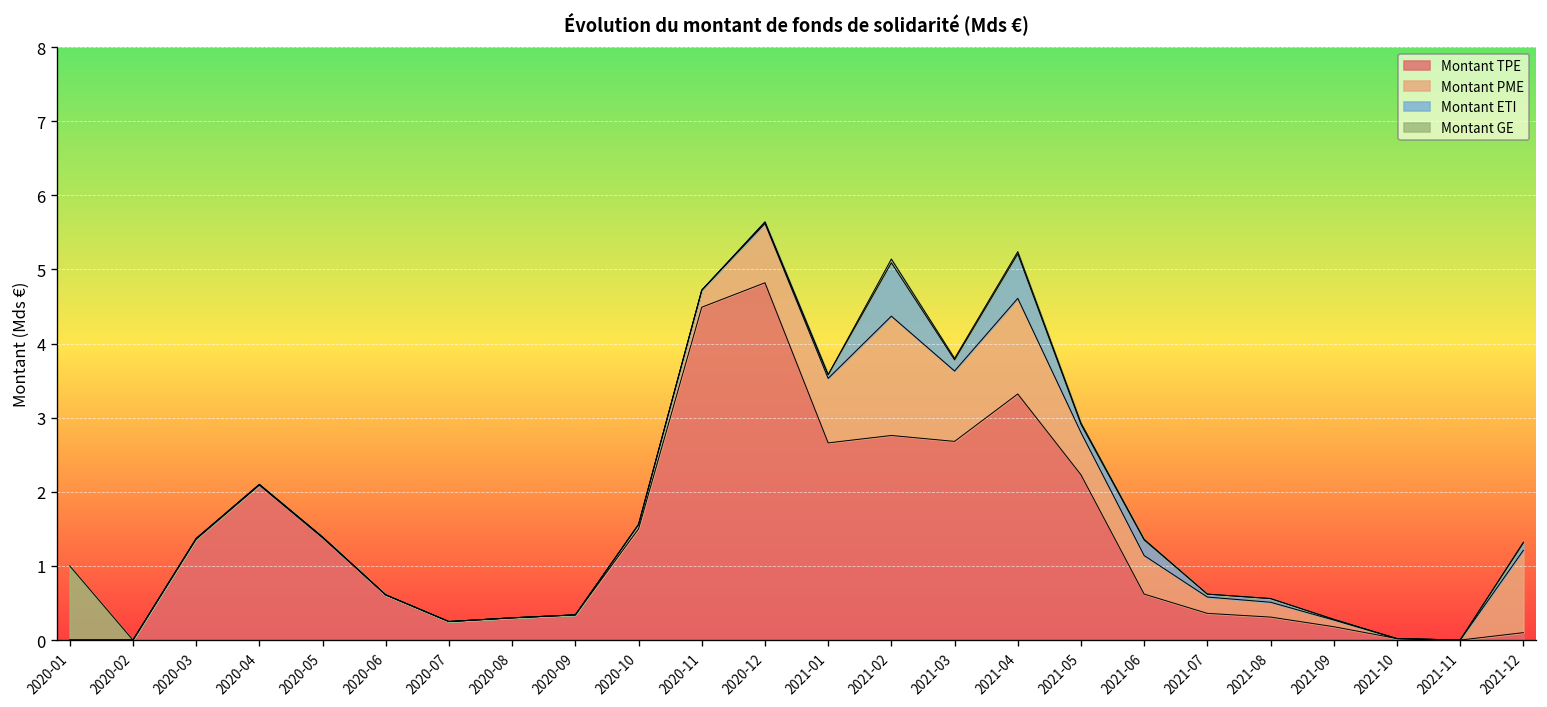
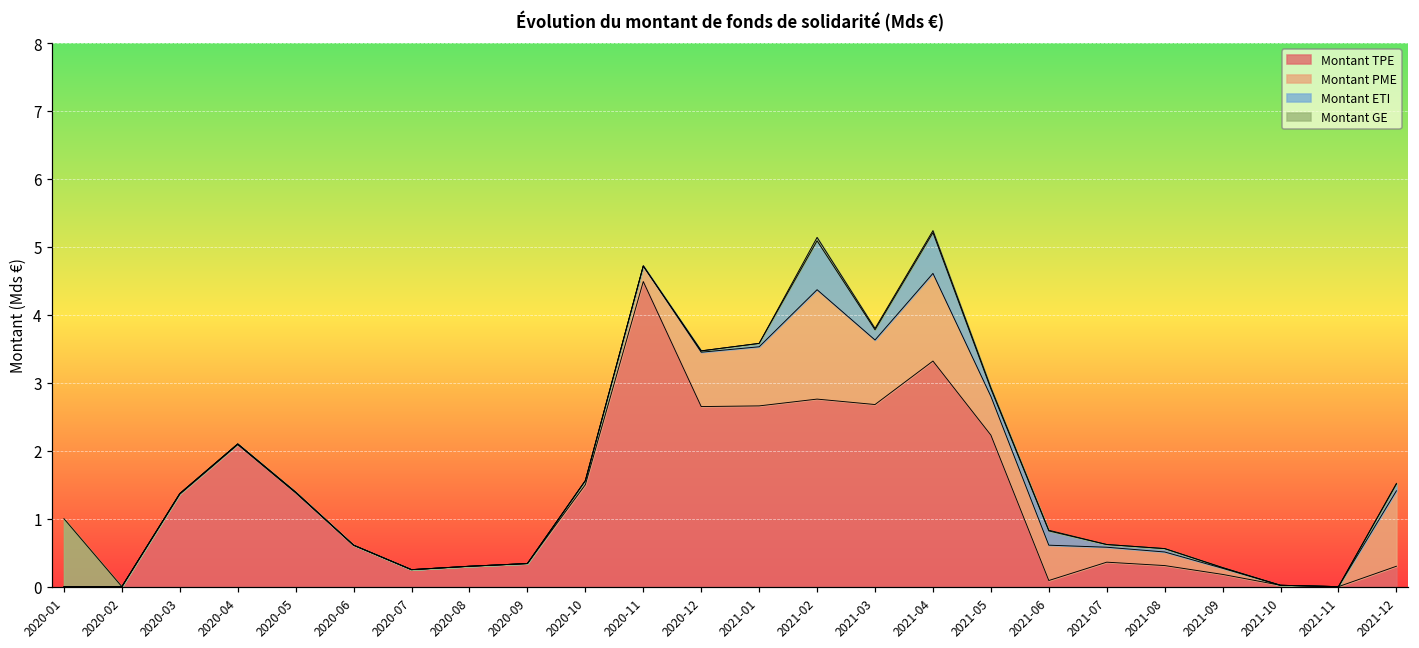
Montant TPE, 2020-12: 4.8 -> 2.7
Montant TPE, 2021-06: 0.6 -> 0.1
Montant TPE, 2021-12: 0.1 -> 0.3
